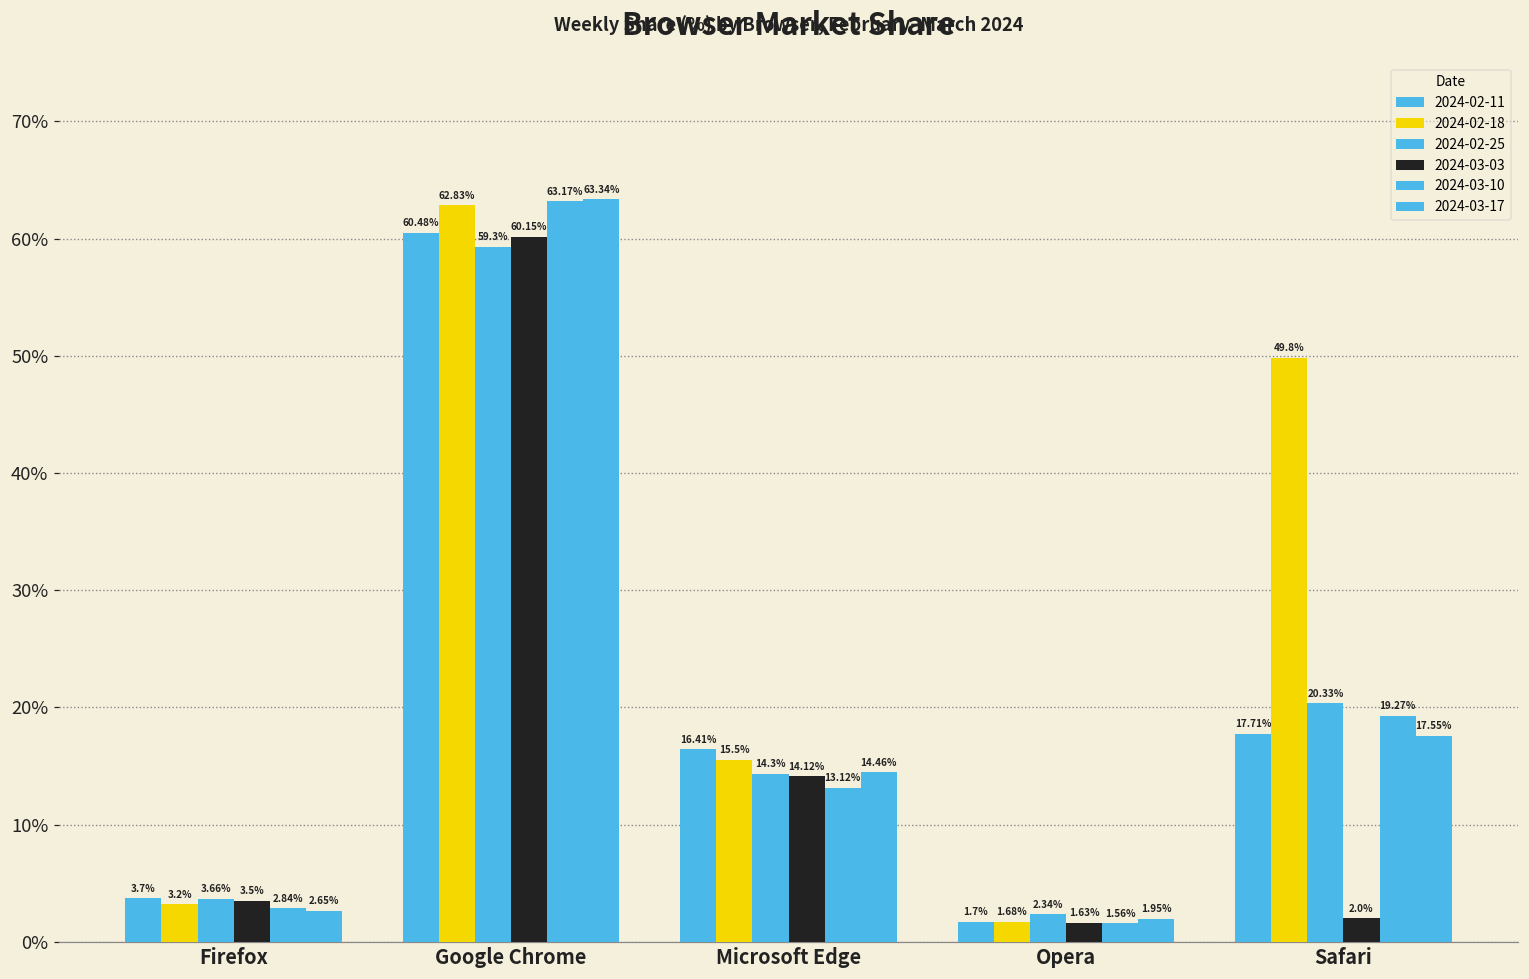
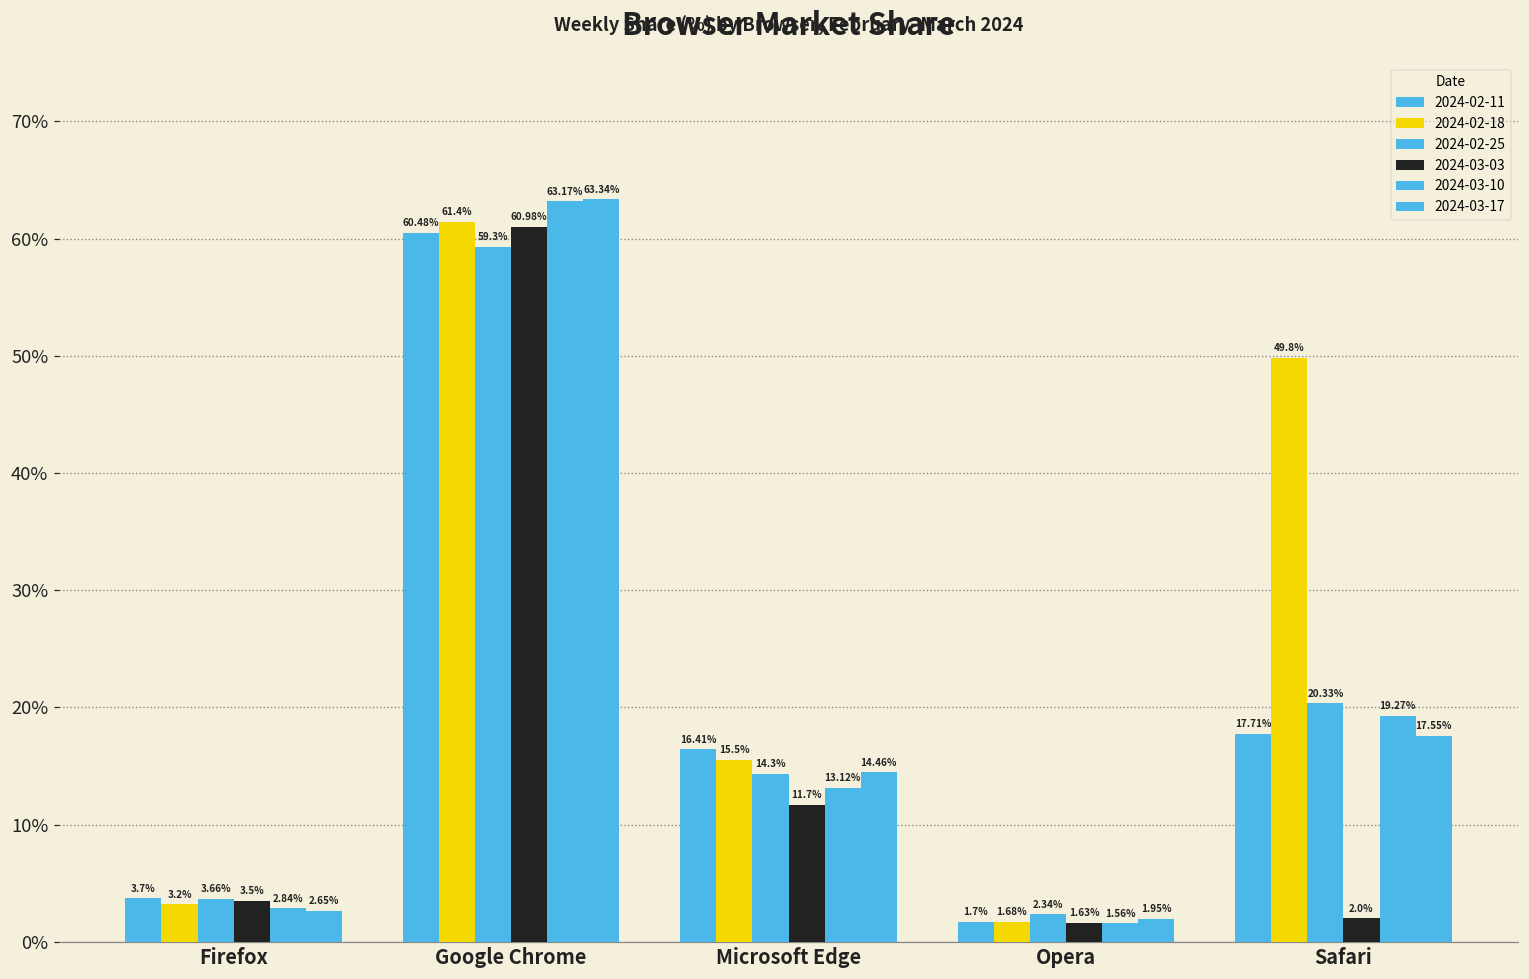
2024-02-18, Google Chrome: 62.83% -> 61.4%
2024-03-03, Google Chrome: 60.15% -> 60.98%
2024-03-03, Microsoft Edge: 14.12% -> 11.7%
